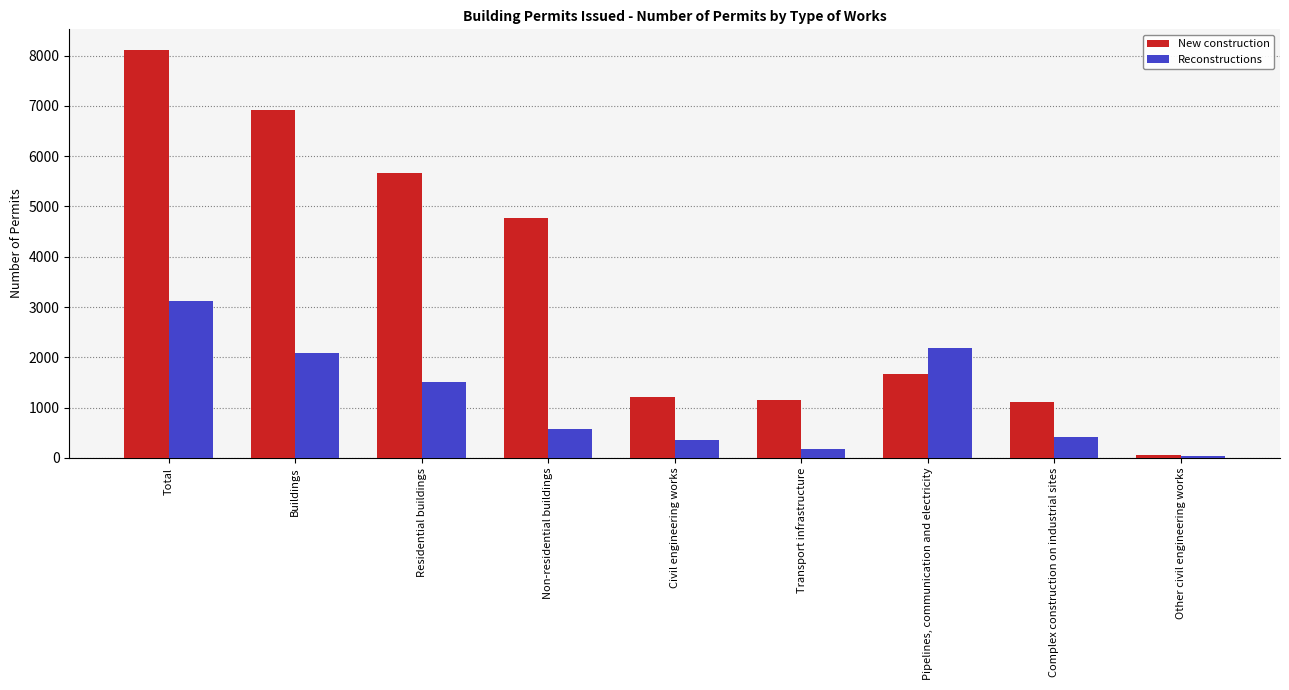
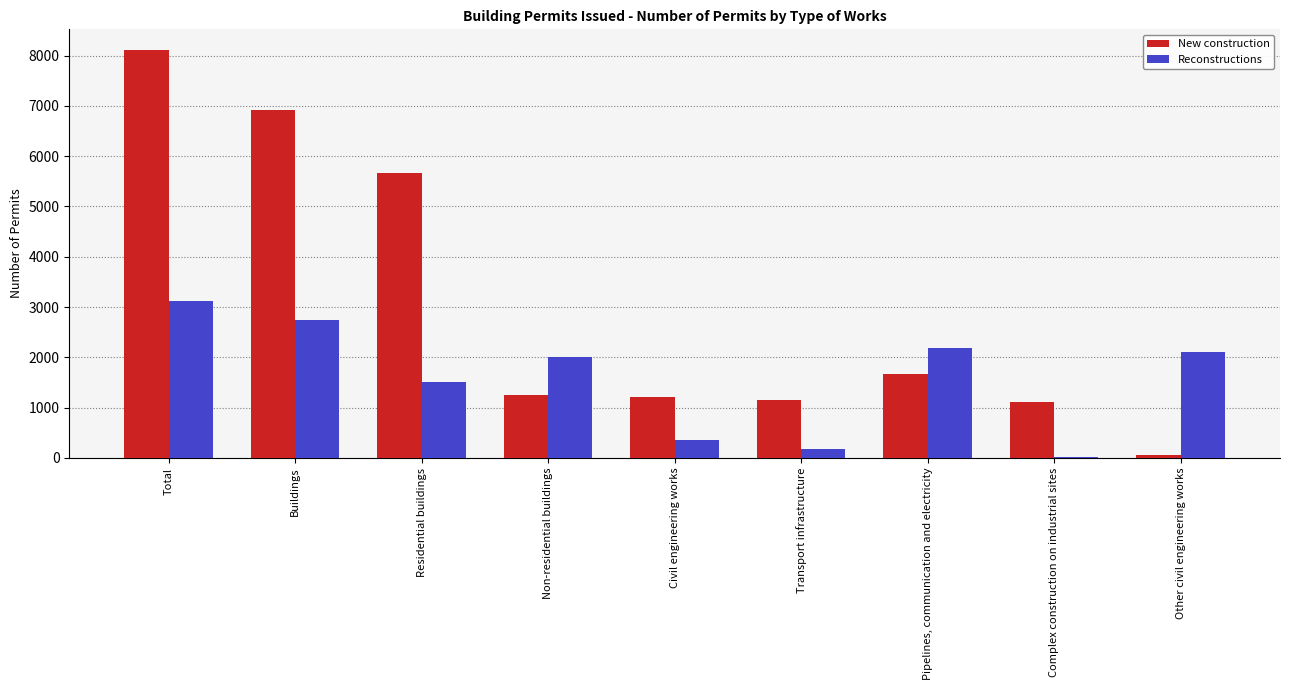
Reconstructions, Buildings: 2100 -> 2800
New construction, Non-residential buildings: 4800 -> 1200
Reconstructions, Non-residential buildings: 600 -> 2000
Reconstructions, Complex construction on industrial sites: 400 -> 0
Reconstructions, Other civil engineering works: 0 -> 2100
